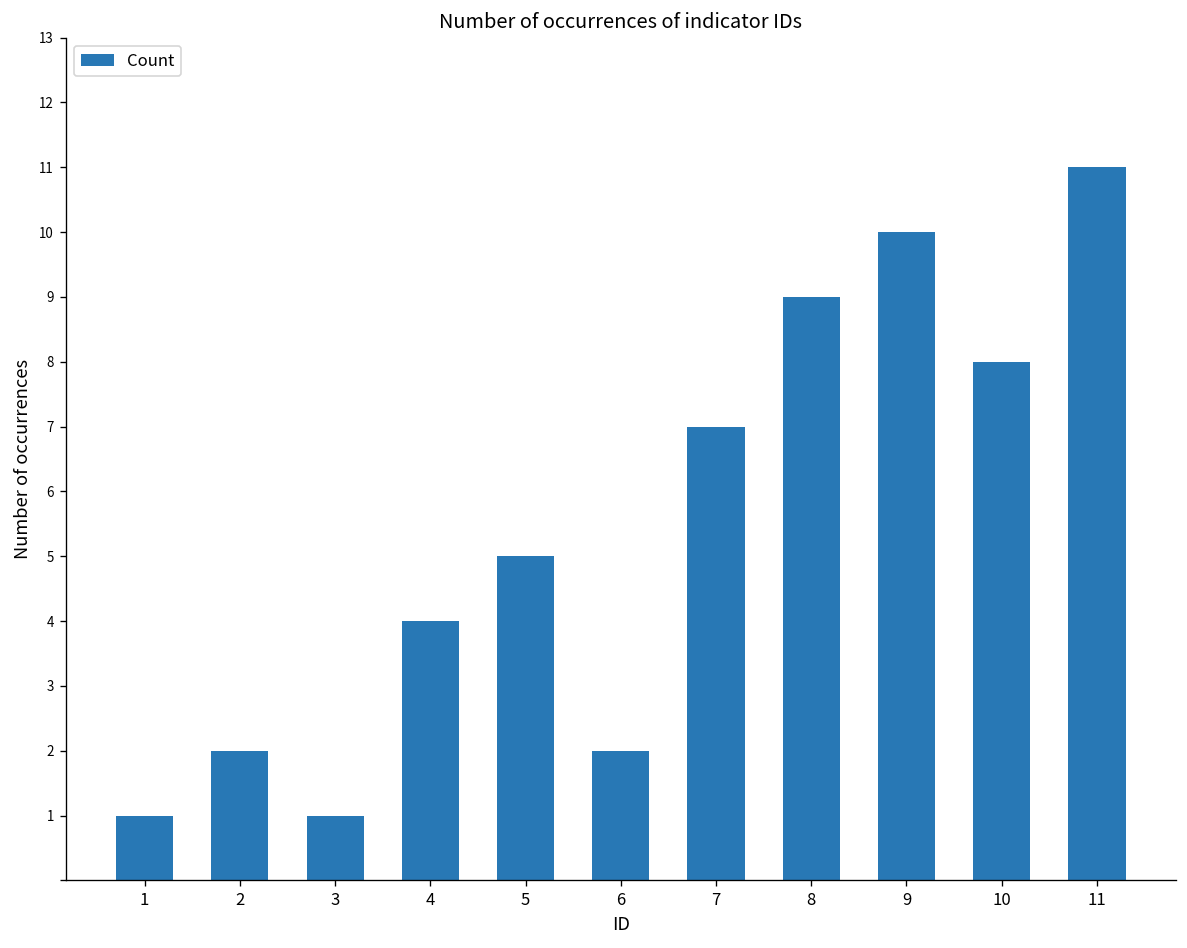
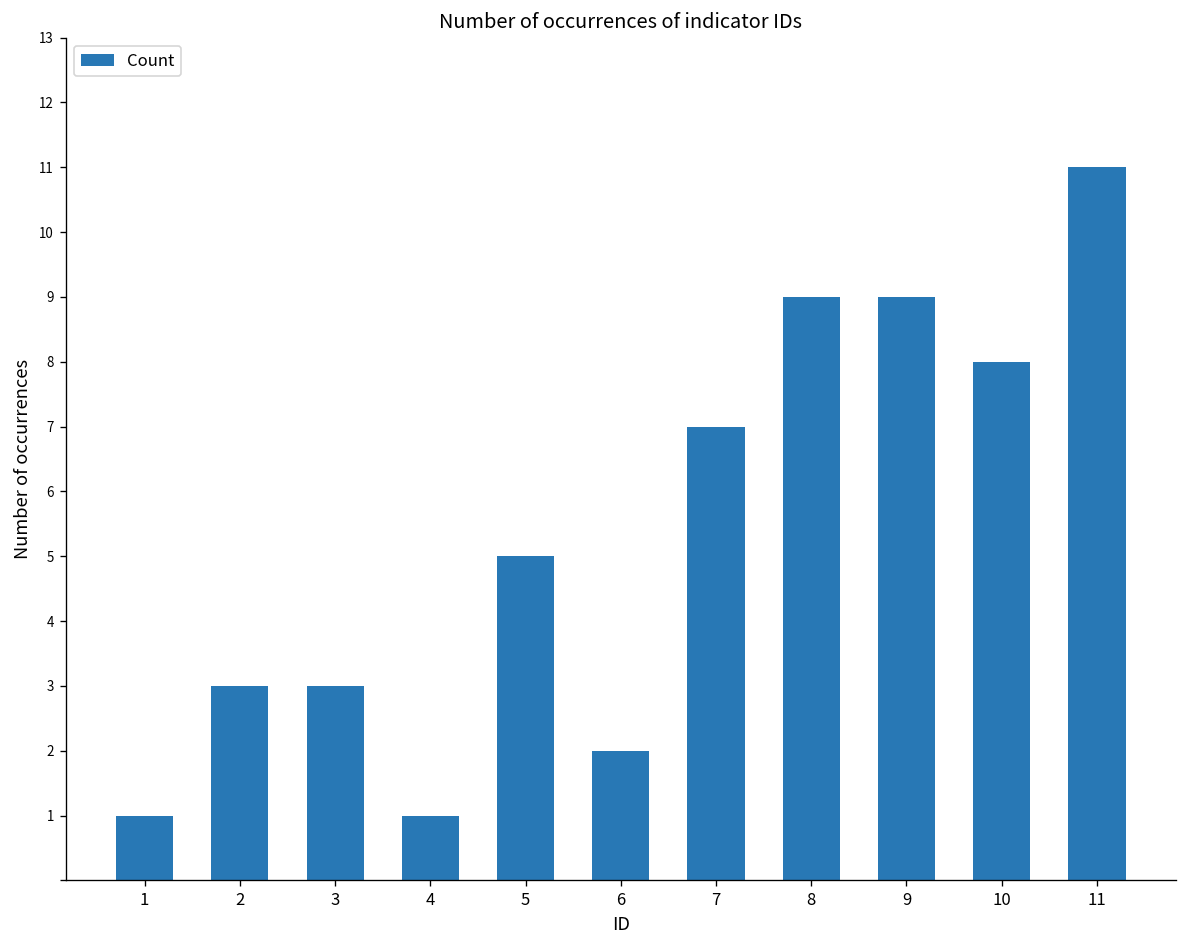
2: 2 -> 3
3: 1 -> 3
4: 4 -> 1
9: 10 -> 9
